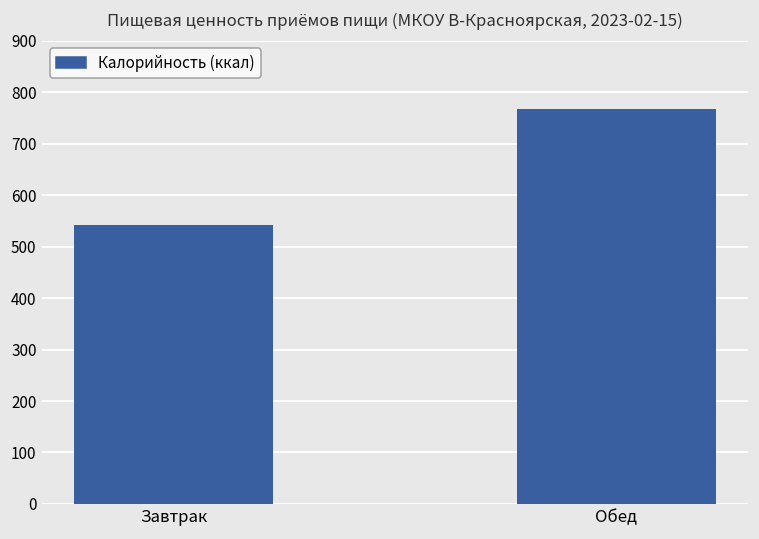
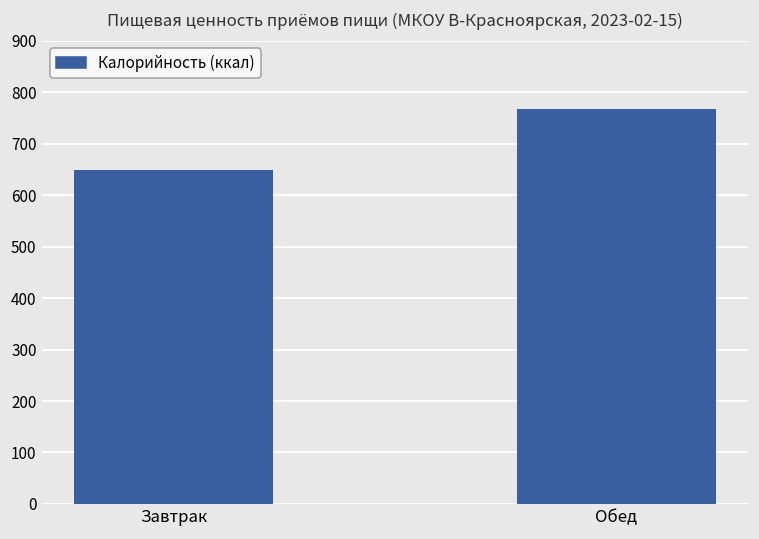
Завтрак: 540 -> 650
